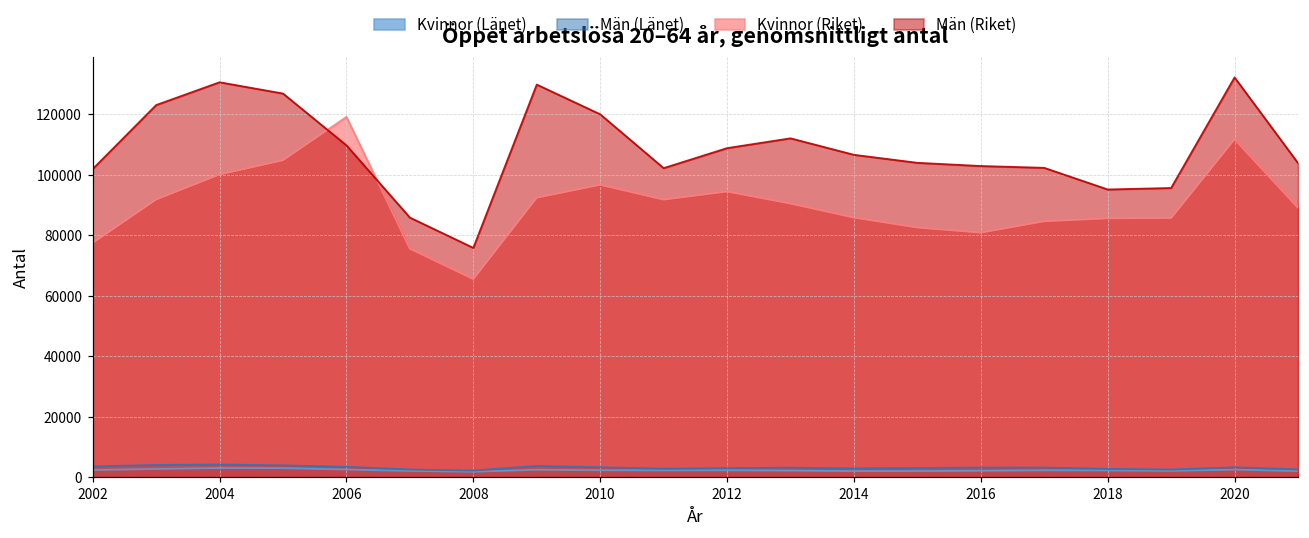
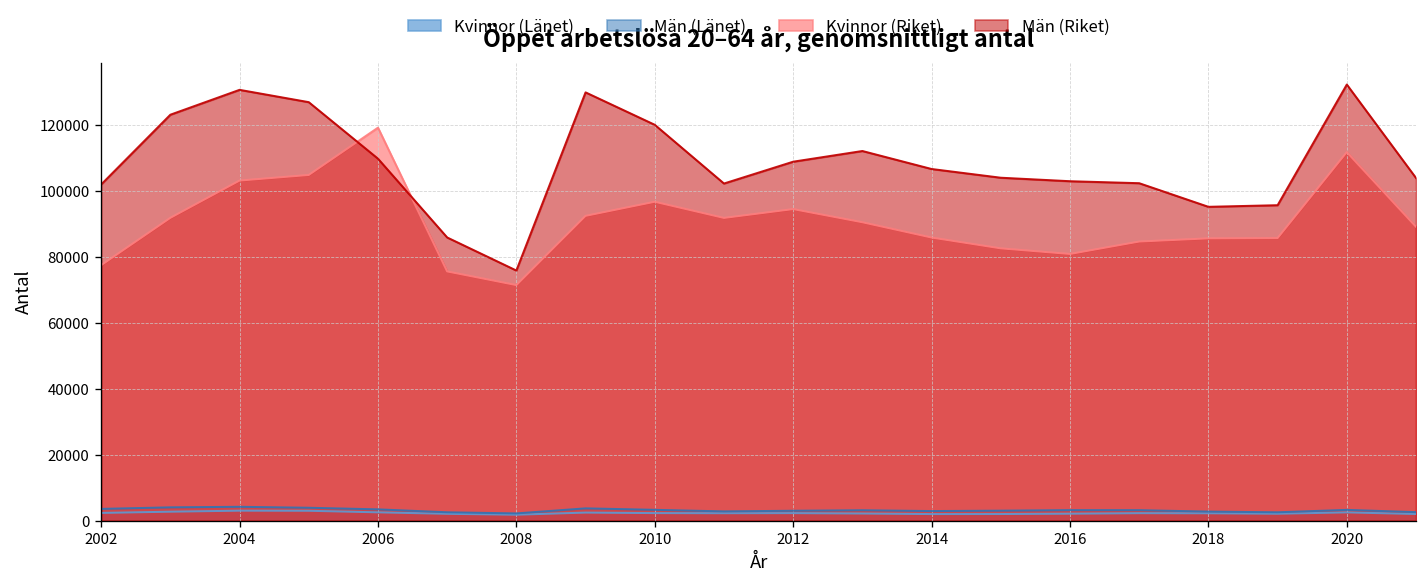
Kvinnor (Riket), 2004: 100000 -> 103000
Kvinnor (Riket), 2008: 65000 -> 71000
